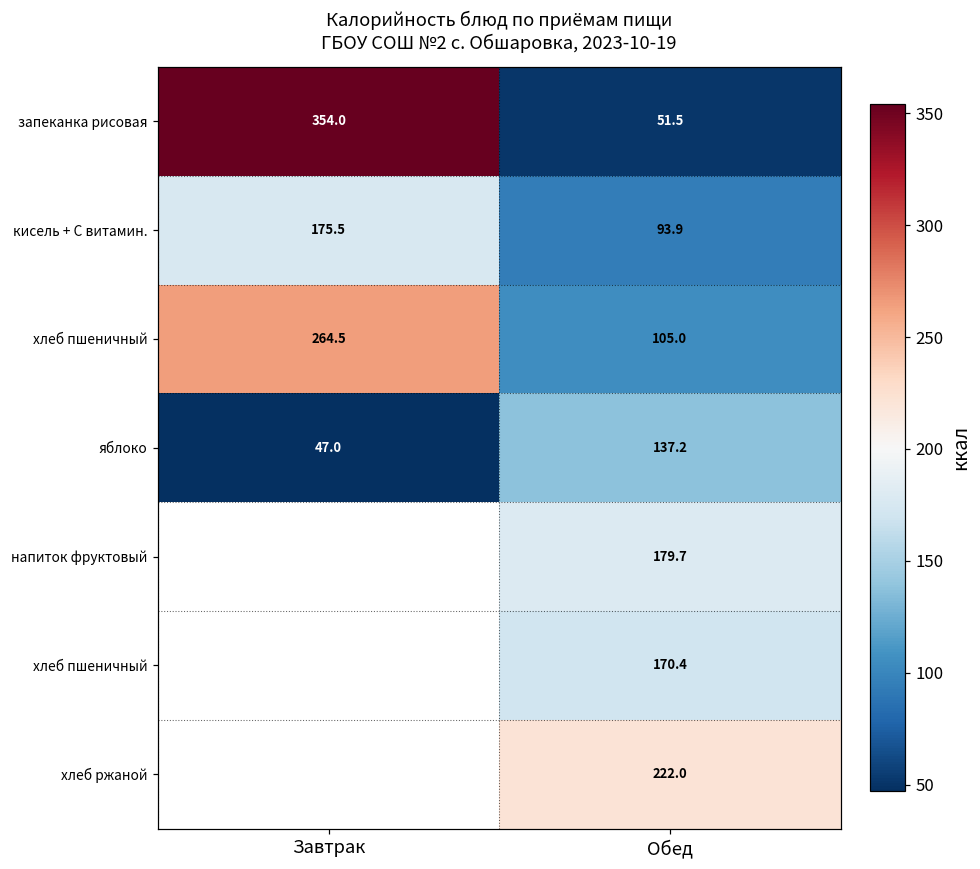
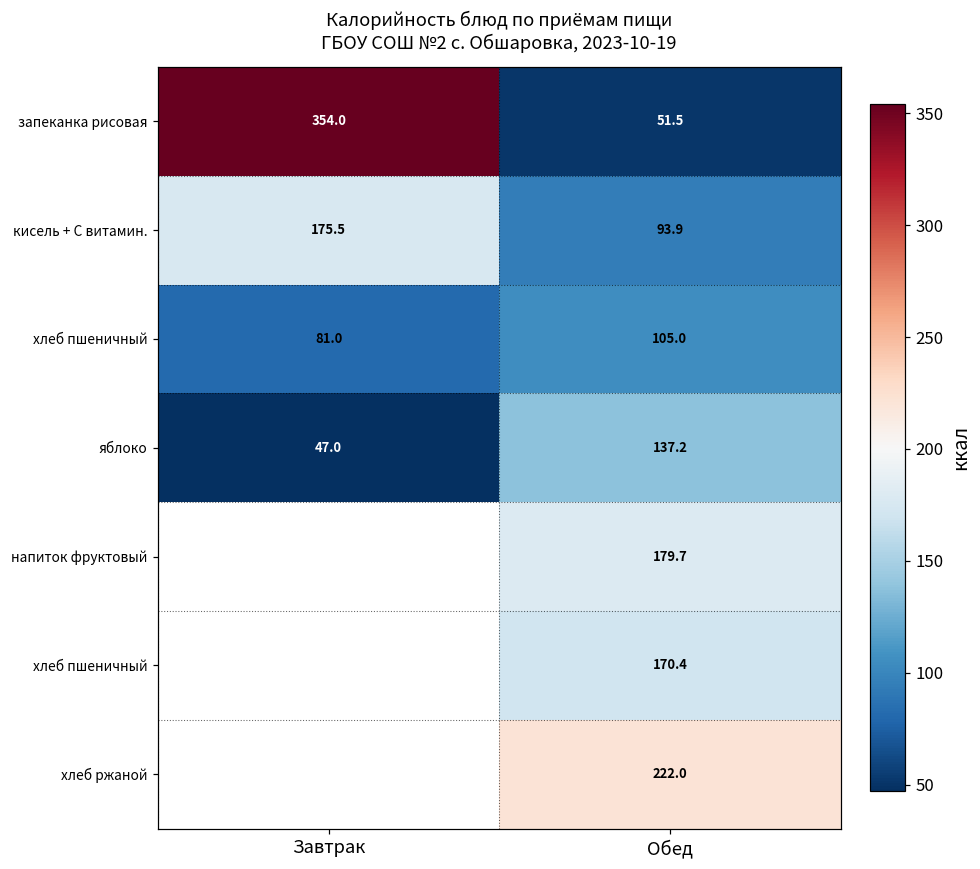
хлеб пшеничный, Завтрак: 264.5 -> 81.0
